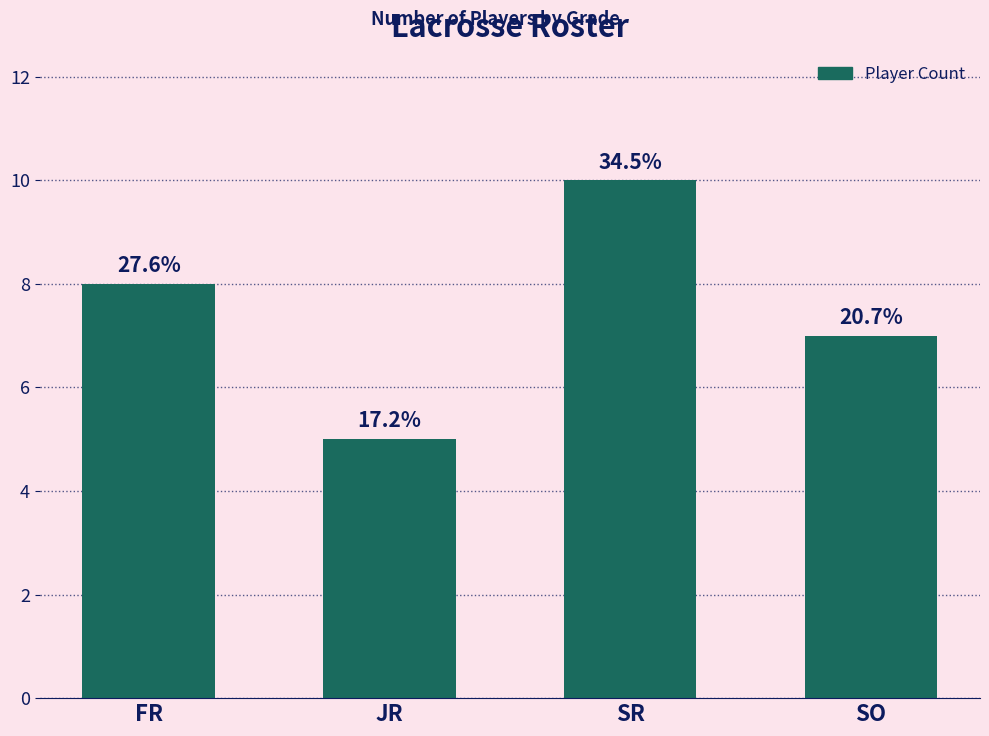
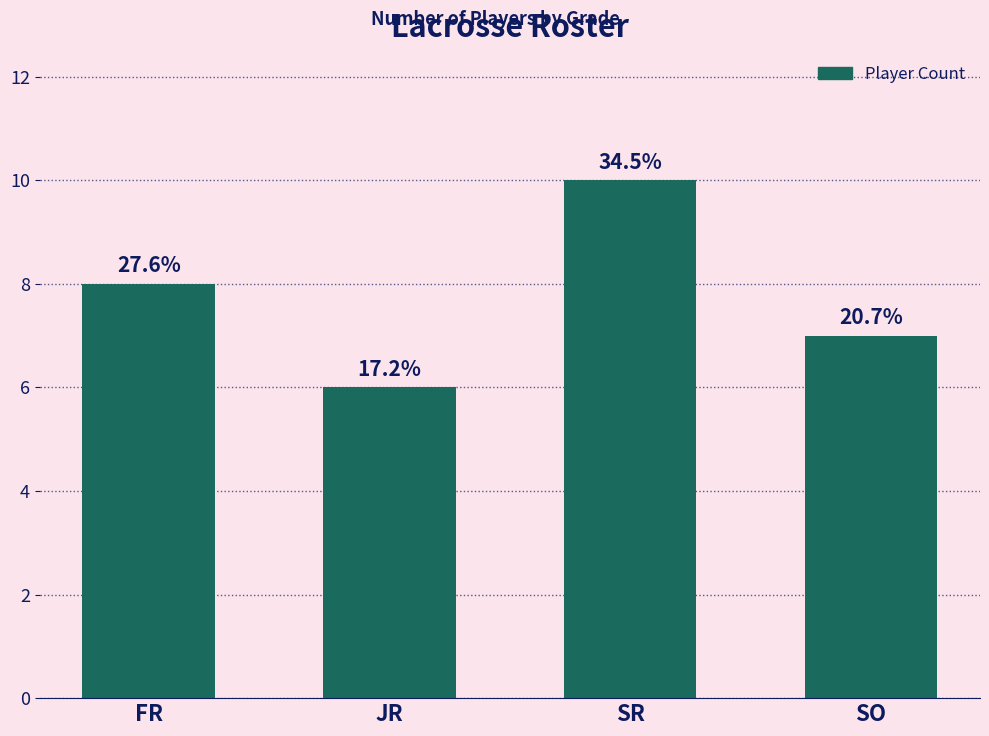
JR: 5 -> 6
